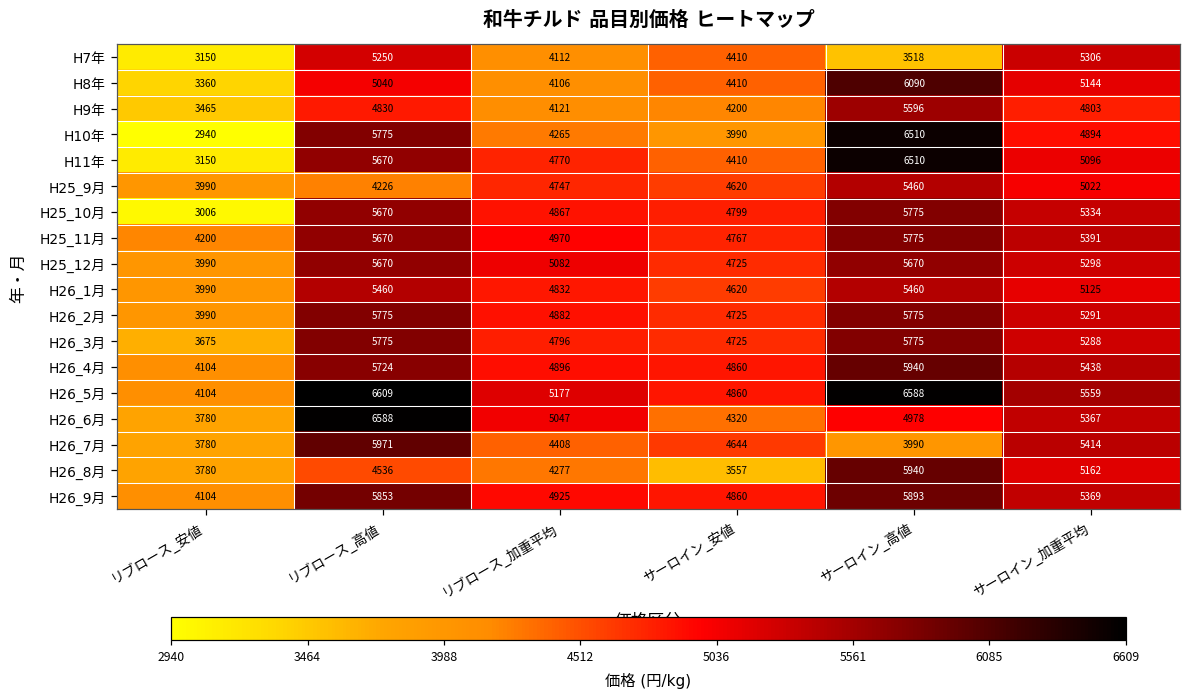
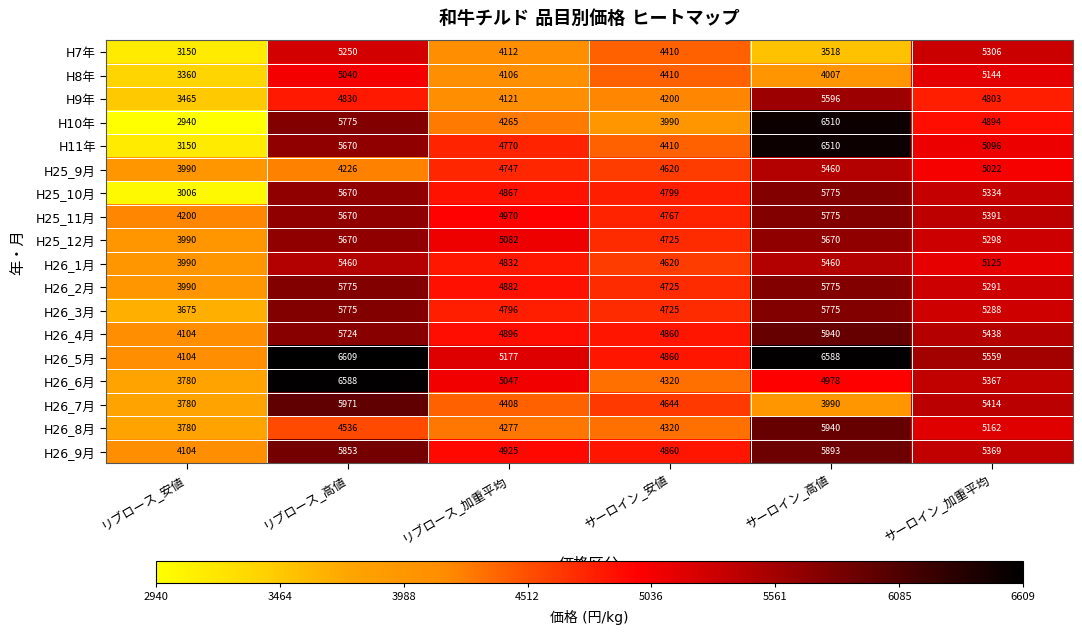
H8年, サーロイン_高値: 6090 -> 4007
H26_8月, サーロイン_安値: 3557 -> 4320
